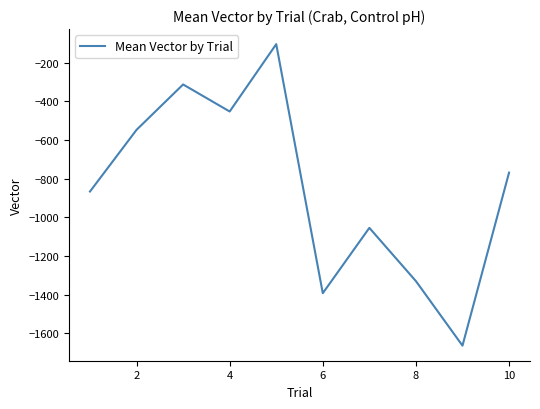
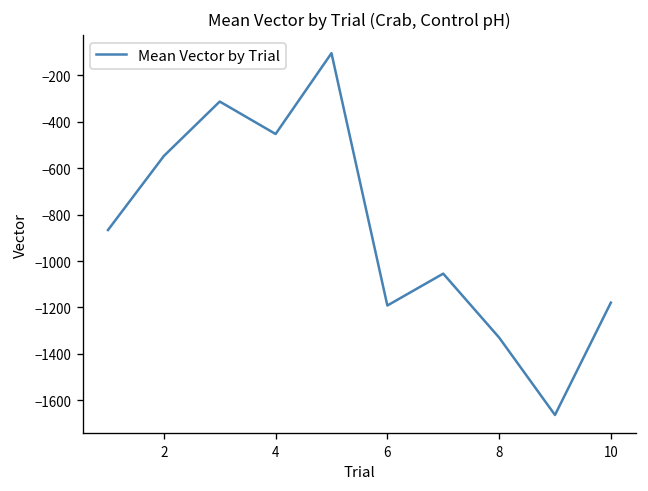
6: -1390 -> -1190
10: -770 -> -1180
